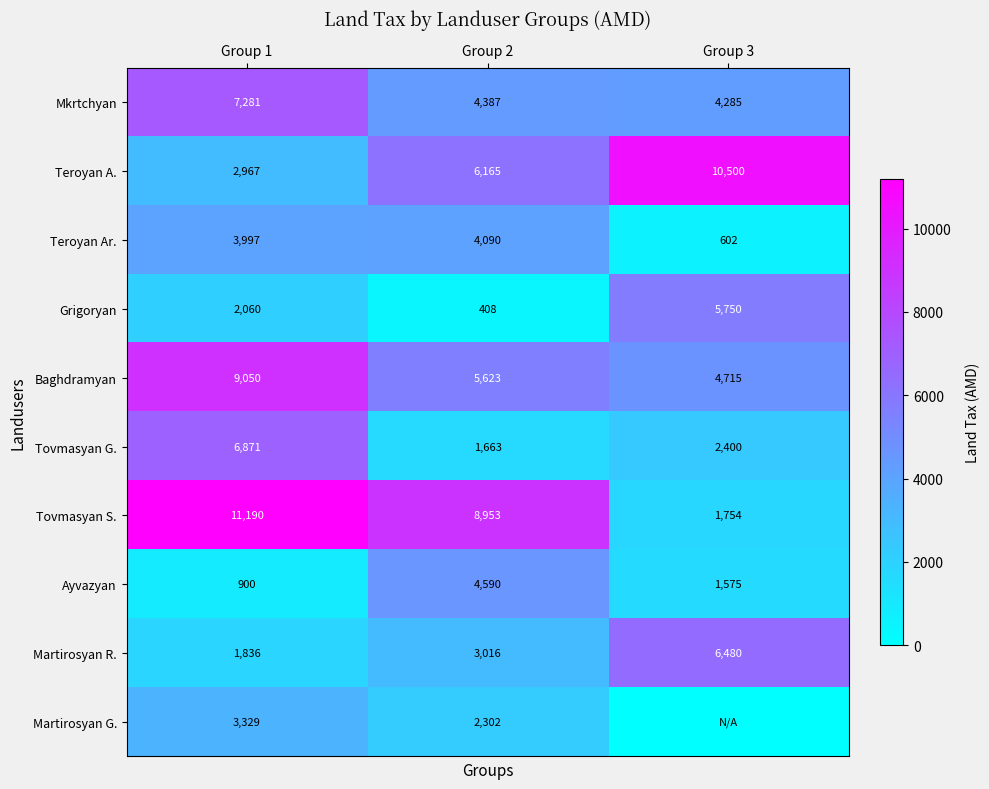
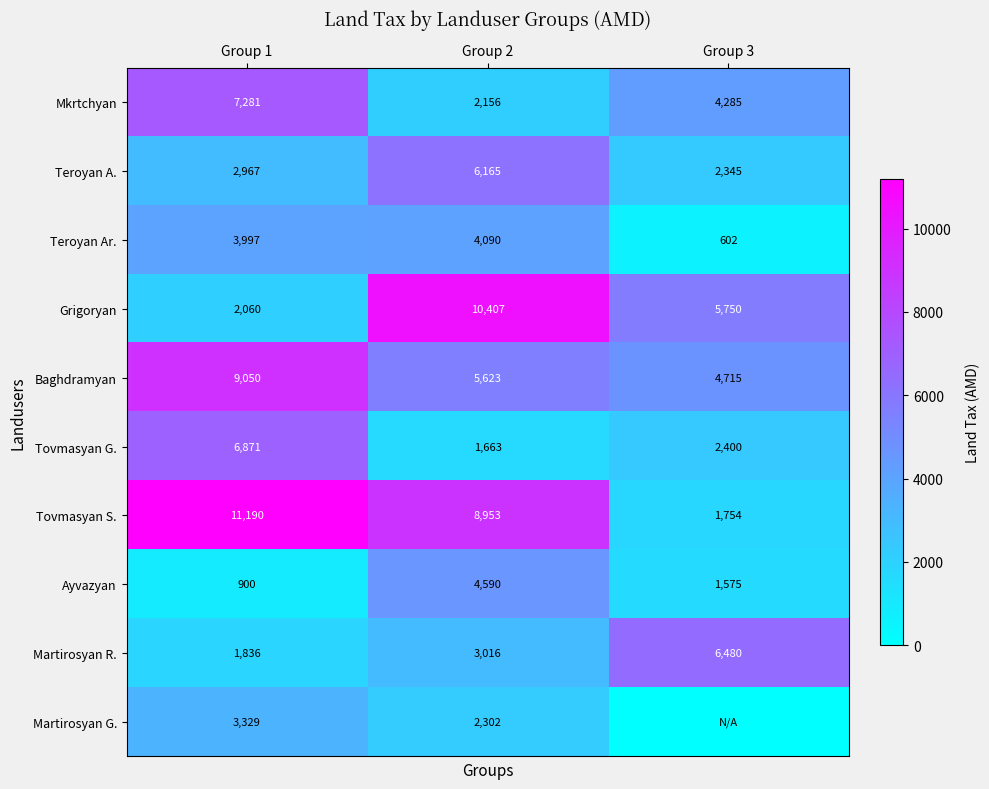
Mkrtchyan, Group 2: 4,387 -> 2,156
Teroyan A., Group 3: 10,500 -> 2,345
Grigoryan, Group 2: 408 -> 10,407
